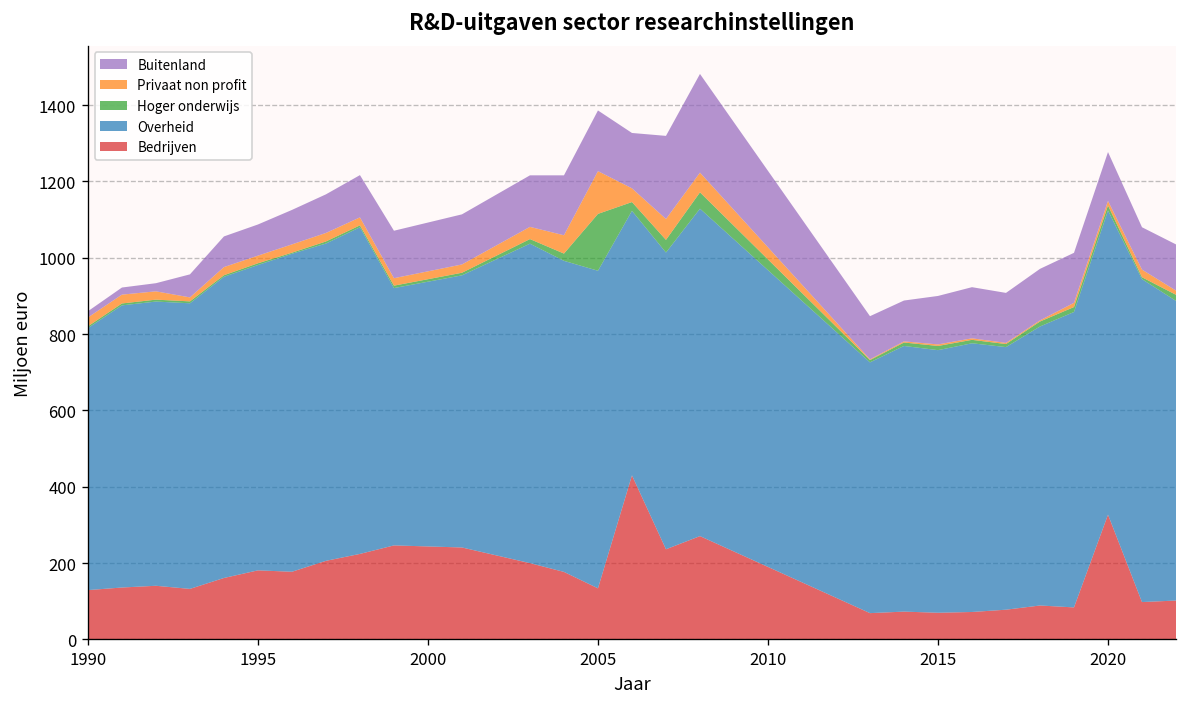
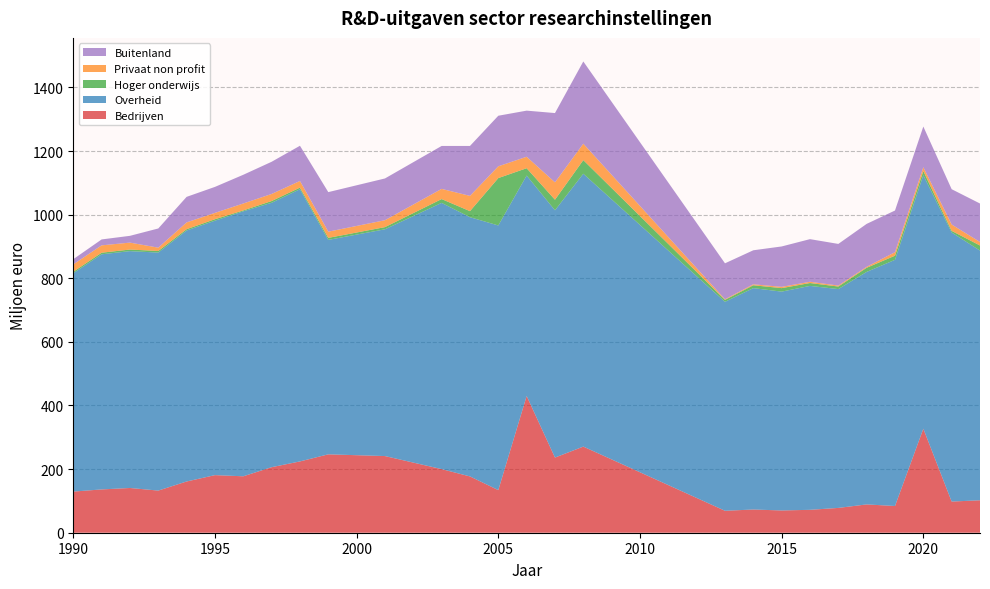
Privaat non profit, 2005: 110 -> 40
